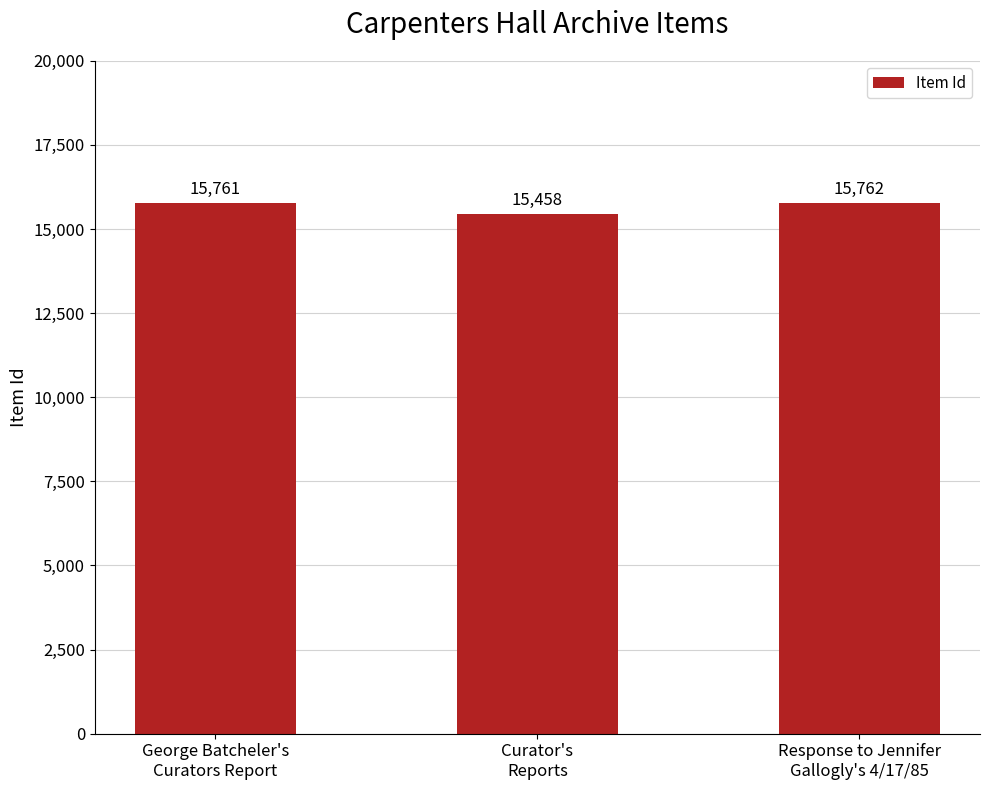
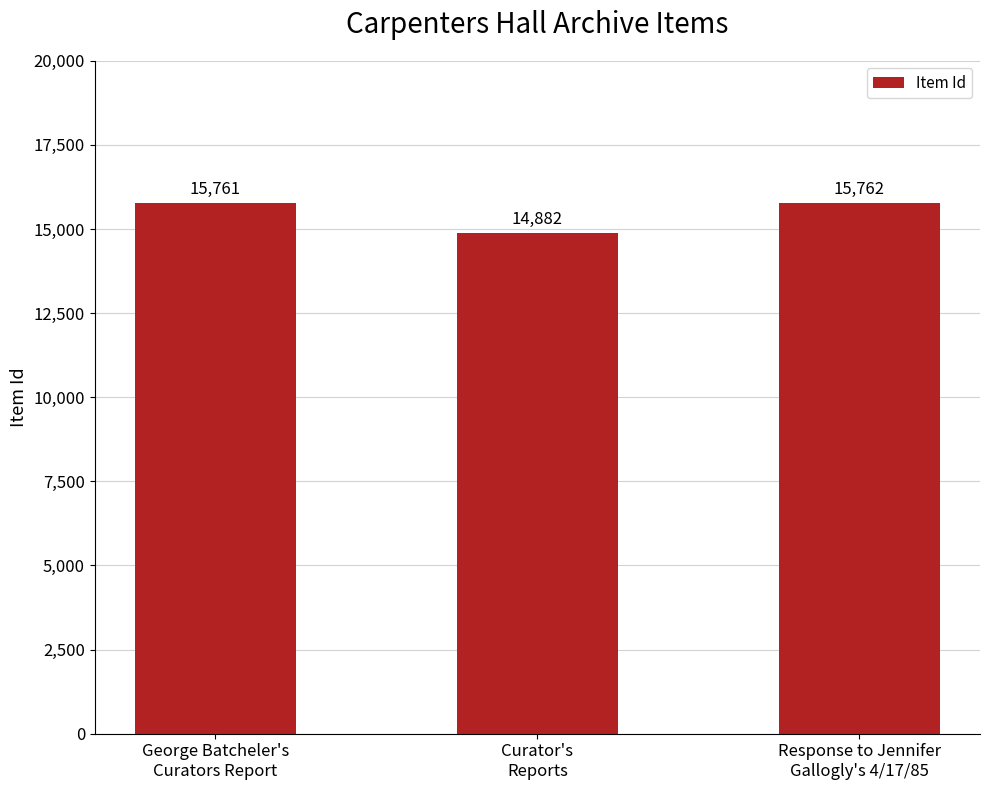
Curator's Reports: 15,458 -> 14,882
